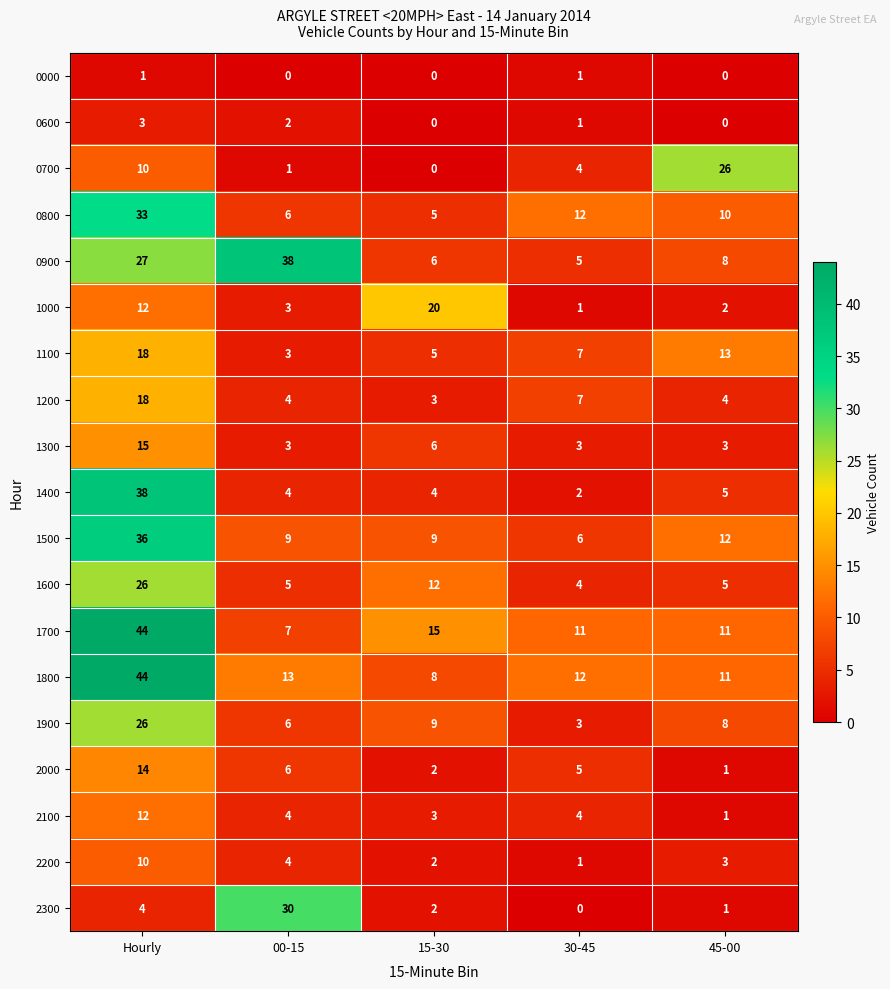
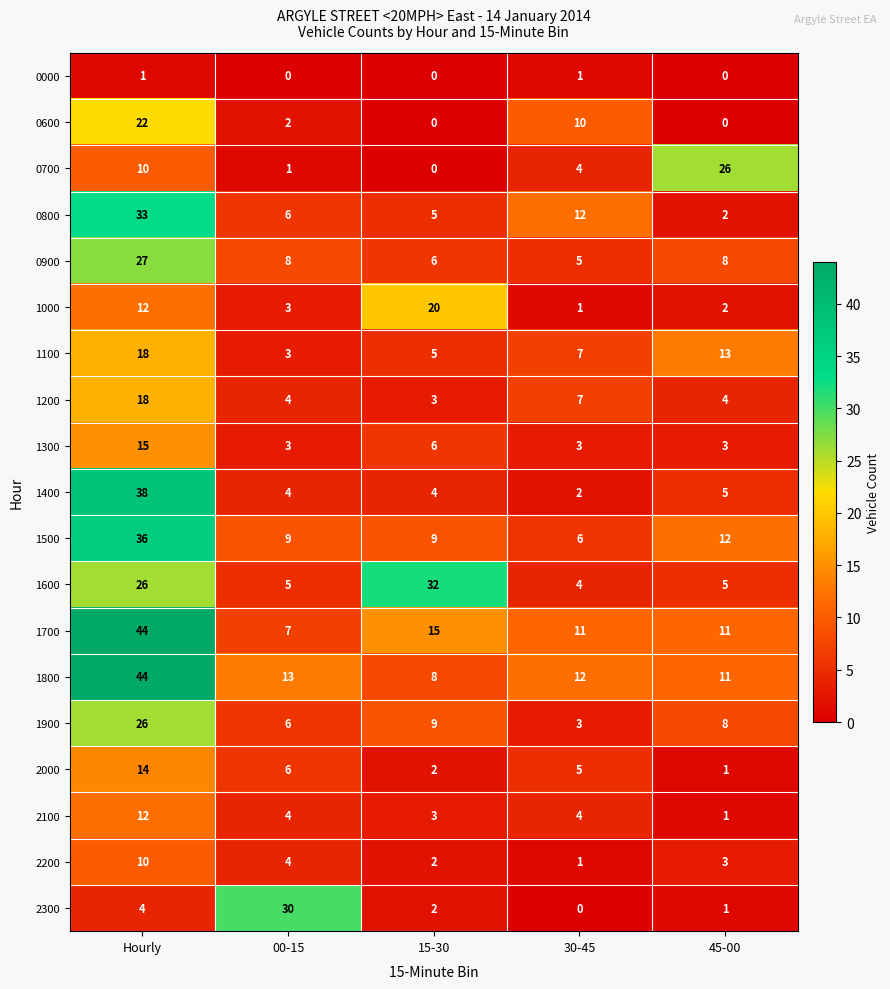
0600, Hourly: 3 -> 22
0600, 30-45: 1 -> 10
0800, 45-00: 10 -> 2
0900, 00-15: 38 -> 8
1600, 15-30: 12 -> 32
